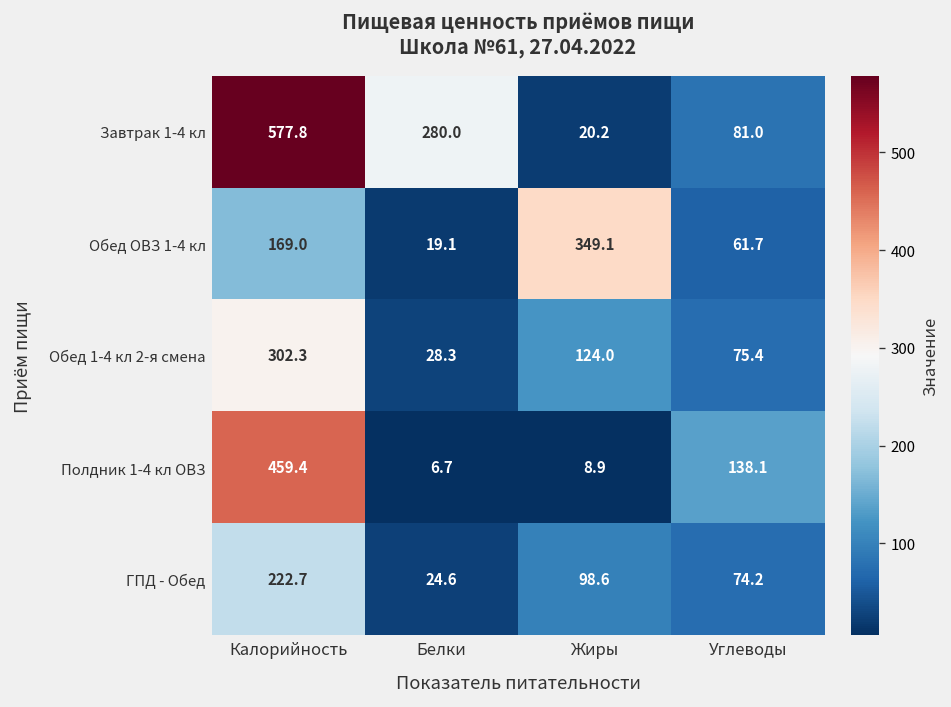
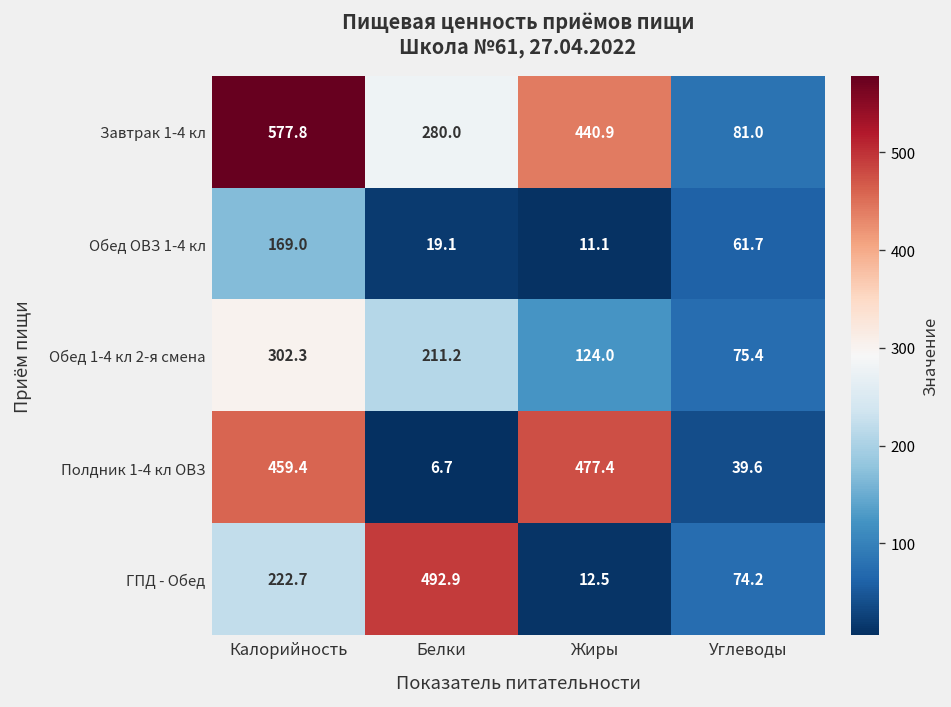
Завтрак 1-4 кл, Жиры: 20.2 -> 440.9
Обед ОВЗ 1-4 кл, Жиры: 349.1 -> 11.1
Обед 1-4 кл 2-я смена, Белки: 28.3 -> 211.2
Полдник 1-4 кл ОВЗ, Жиры: 8.9 -> 477.4
Полдник 1-4 кл ОВЗ, Углеводы: 138.1 -> 39.6
ГПД - Обед, Белки: 24.6 -> 492.9
ГПД - Обед, Жиры: 98.6 -> 12.5
